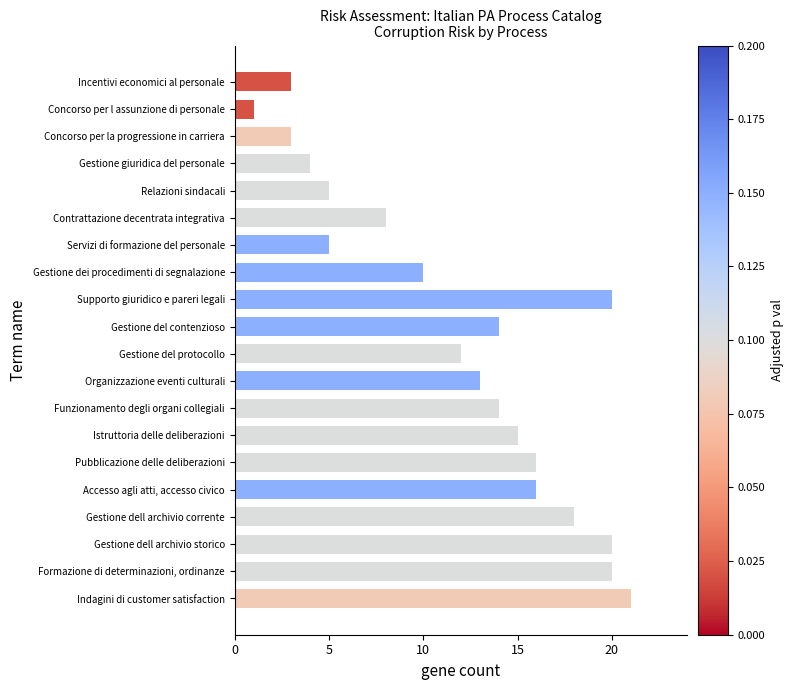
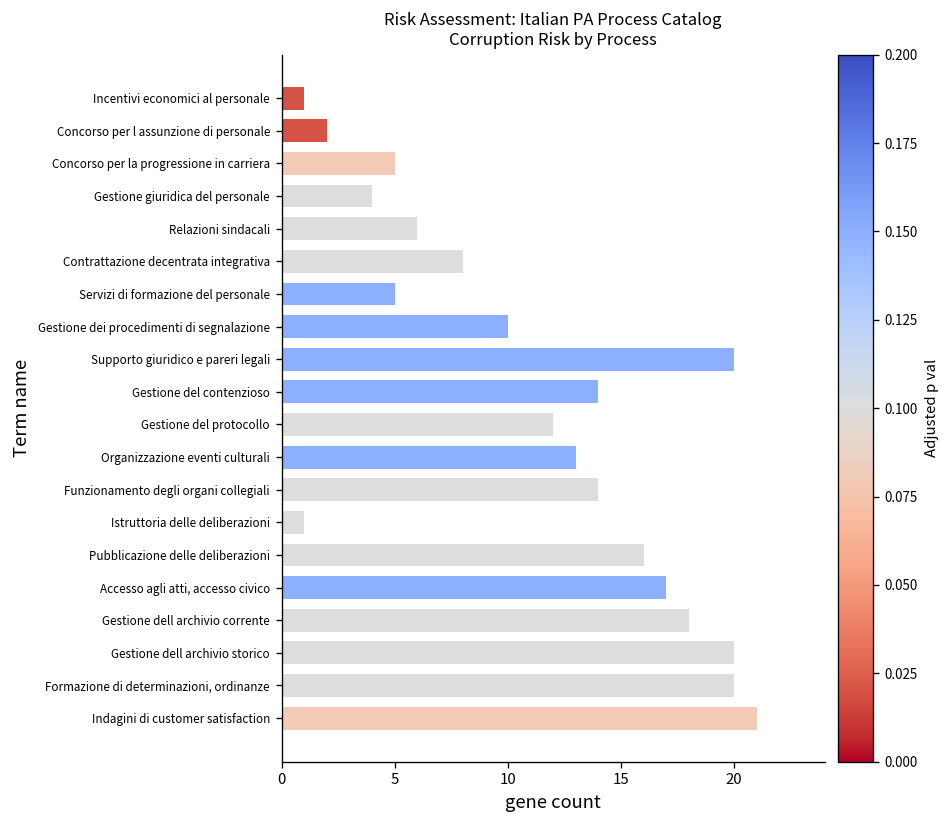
Incentivi economici al personale: 3 -> 1
Concorso per l assunzione di personale: 1 -> 2
Concorso per la progressione in carriera: 3 -> 5
Relazioni sindacali: 5 -> 6
Istruttoria delle deliberazioni: 15 -> 1
Accesso agli atti, accesso civico: 16 -> 17
